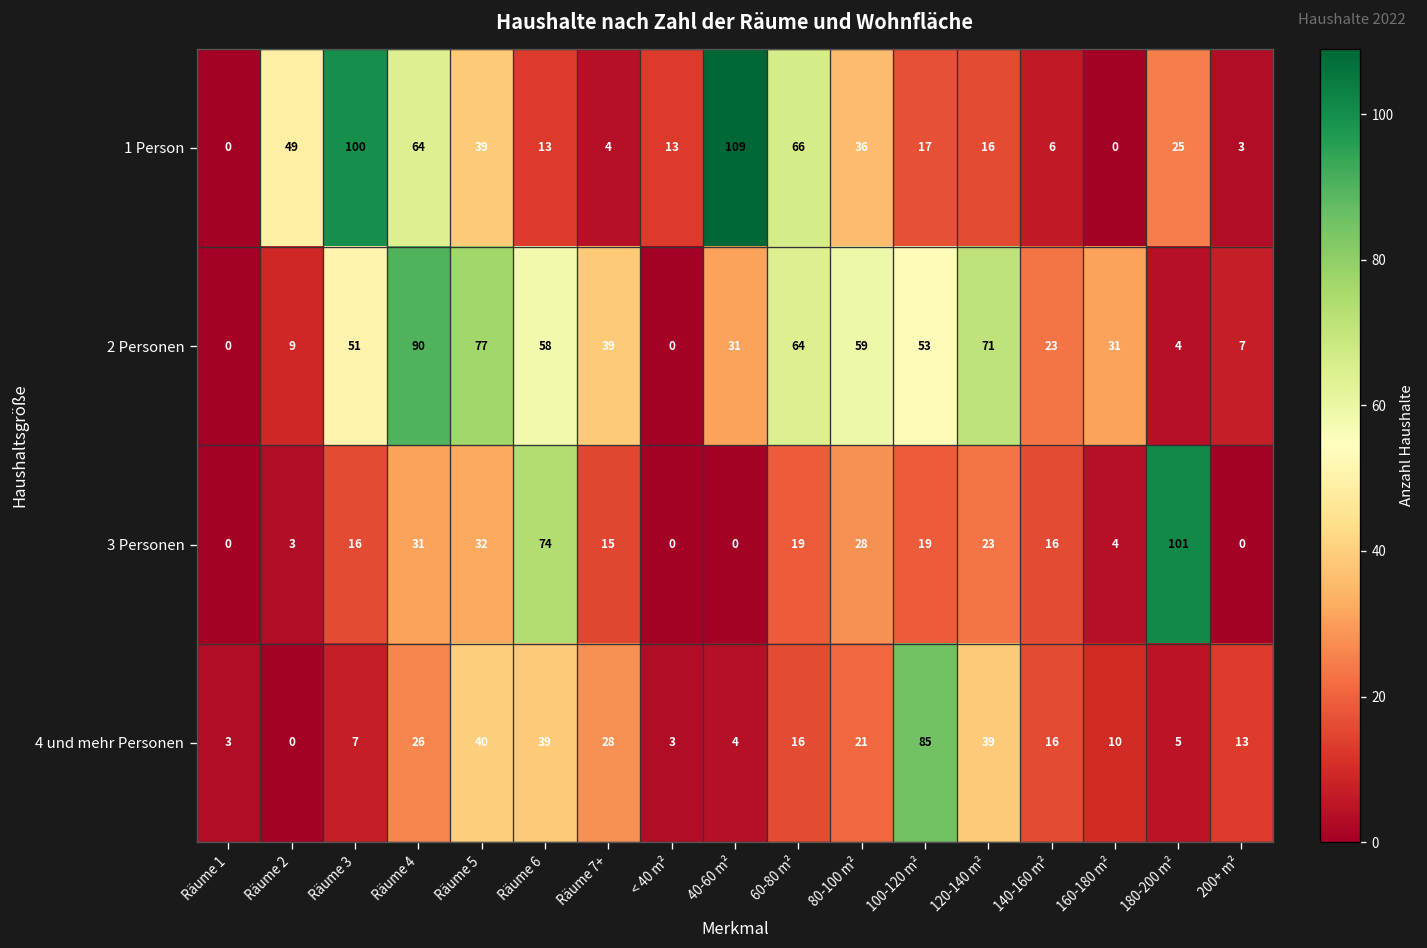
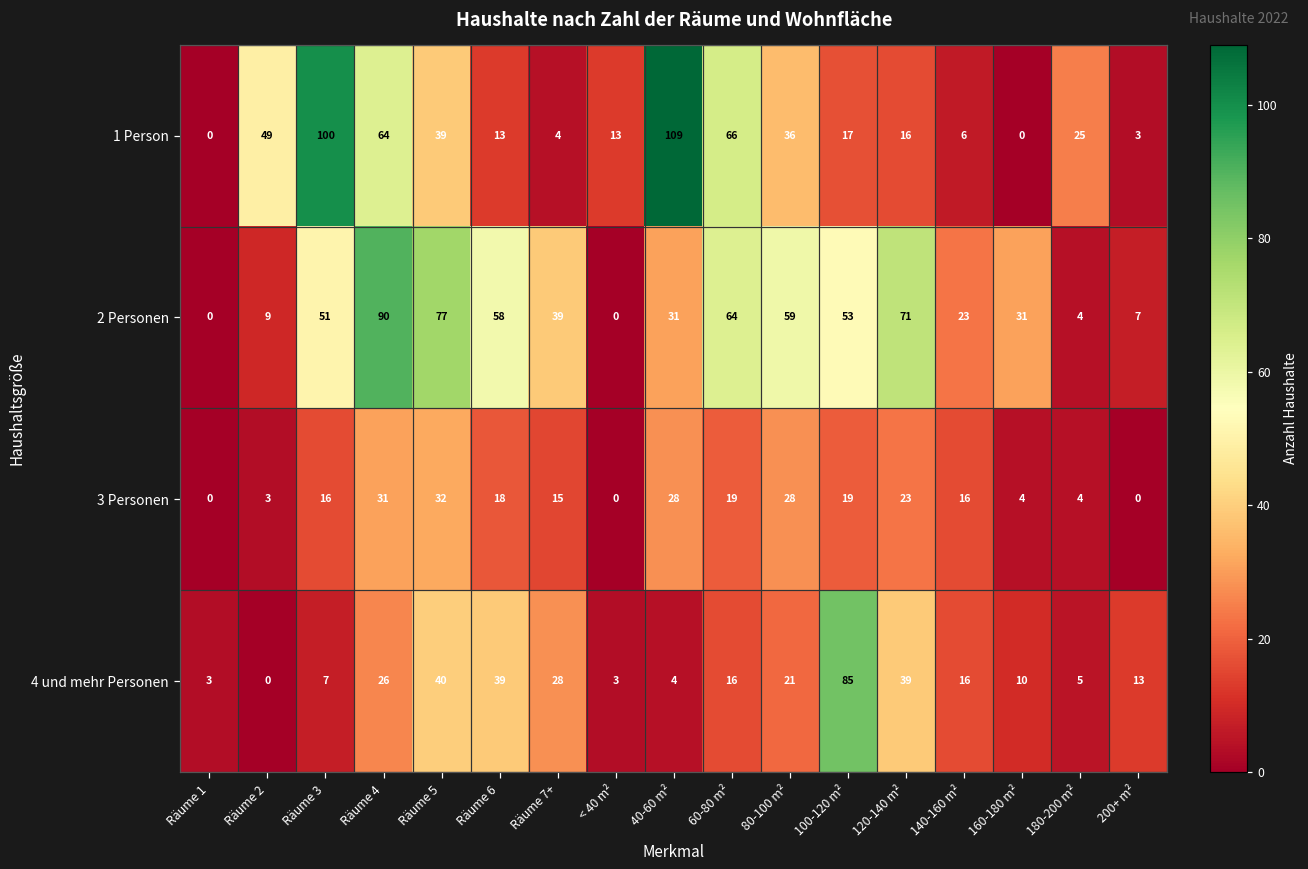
3 Personen, Räume 6: 74 -> 18
3 Personen, 40-60 m²: 0 -> 28
3 Personen, 180-200 m²: 101 -> 4
